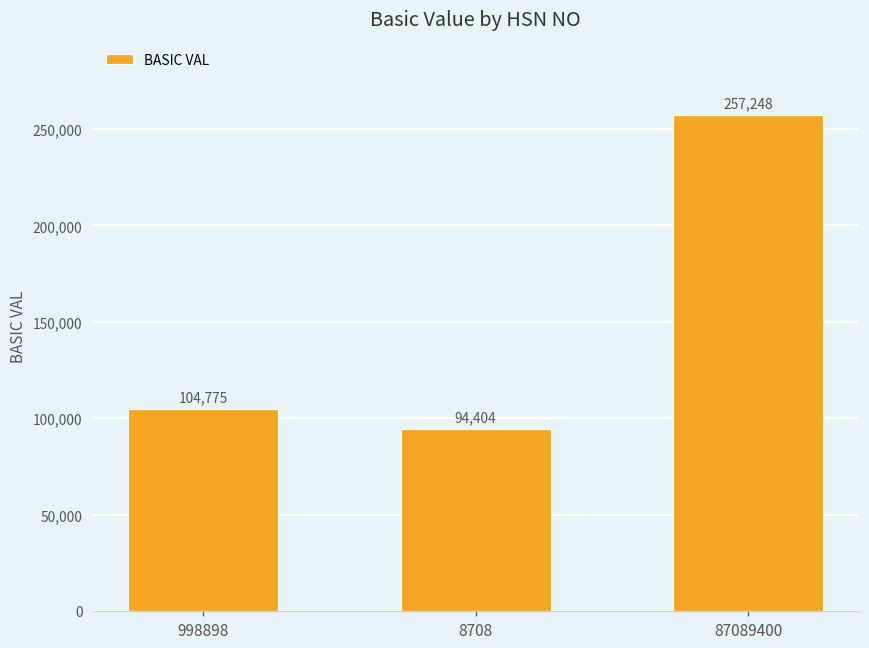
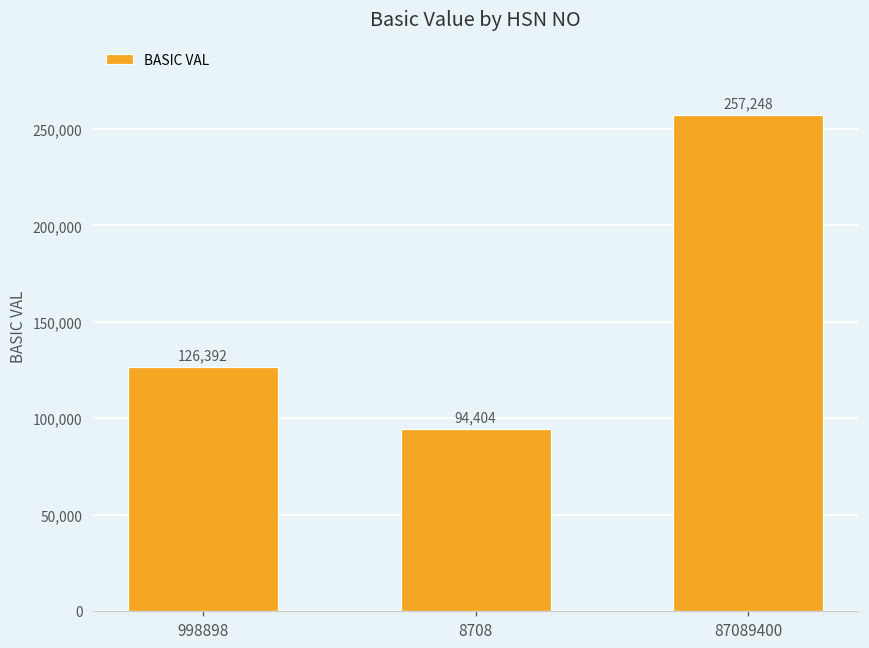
998898: 104,775 -> 126,392
